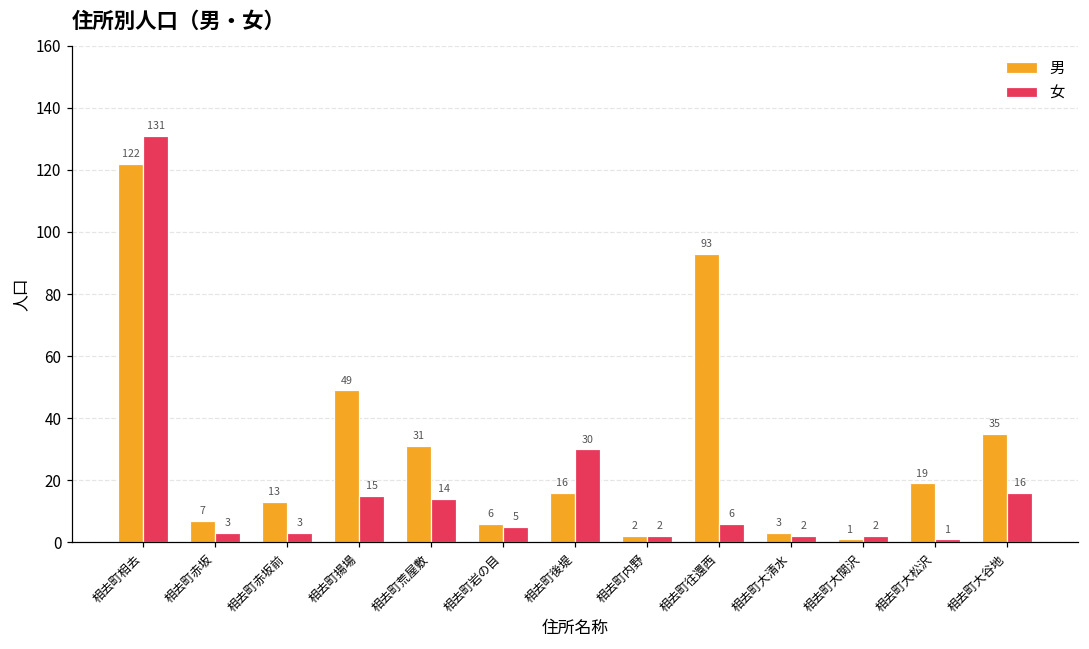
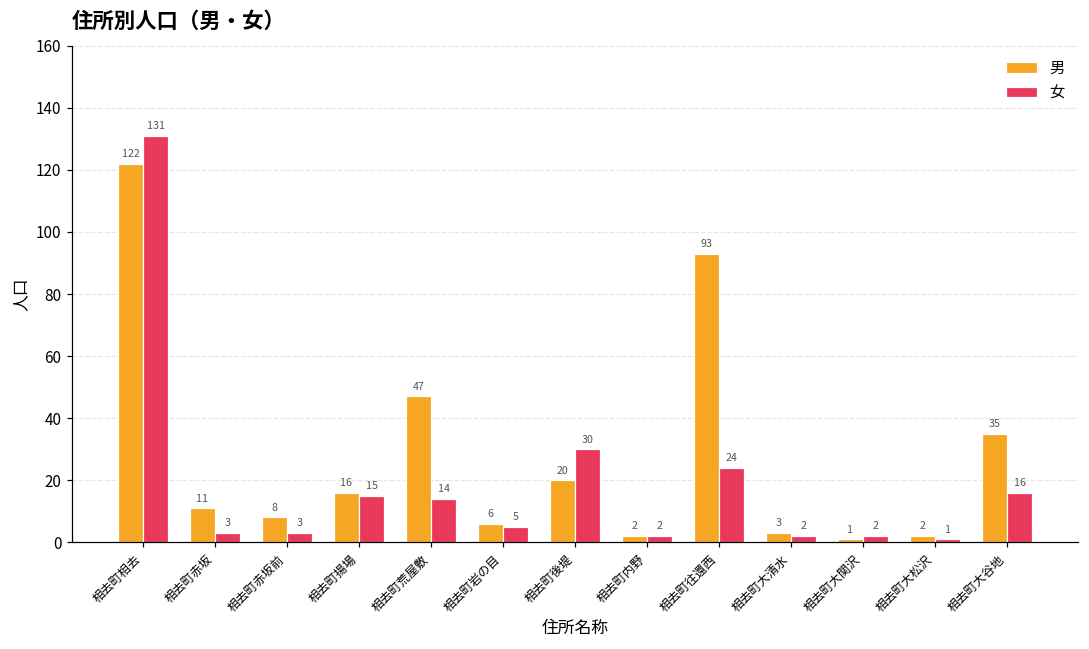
男, 相去町赤坂: 7 -> 11
男, 相去町赤坂前: 13 -> 8
男, 相去町揚場: 49 -> 16
男, 相去町荒屋敷: 31 -> 47
男, 相去町後堤: 16 -> 20
女, 相去町往還西: 6 -> 24
男, 相去町大松沢: 19 -> 2
